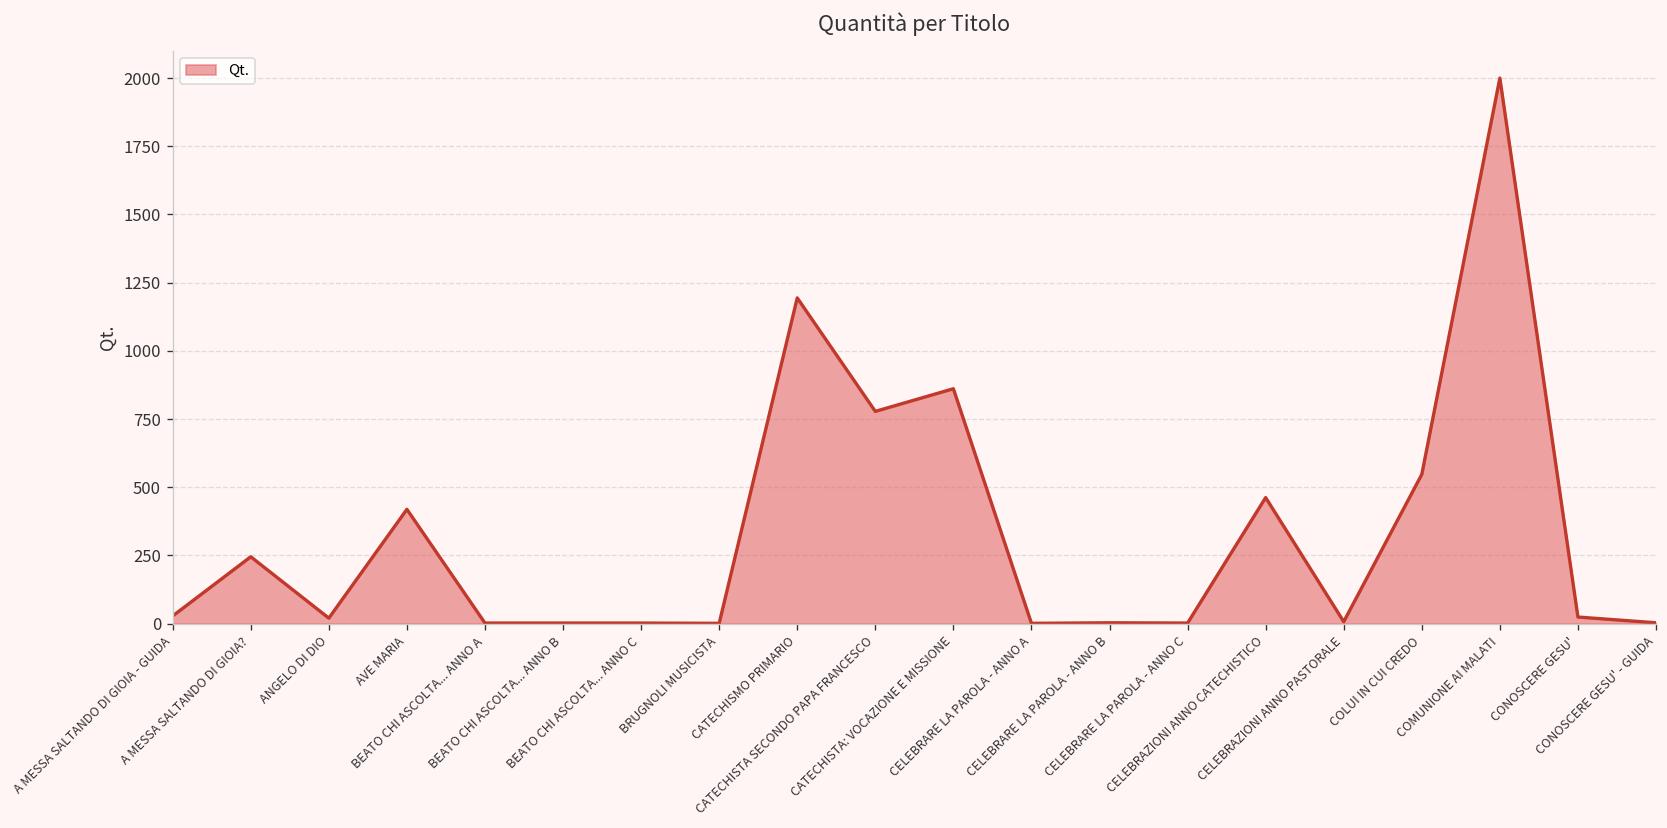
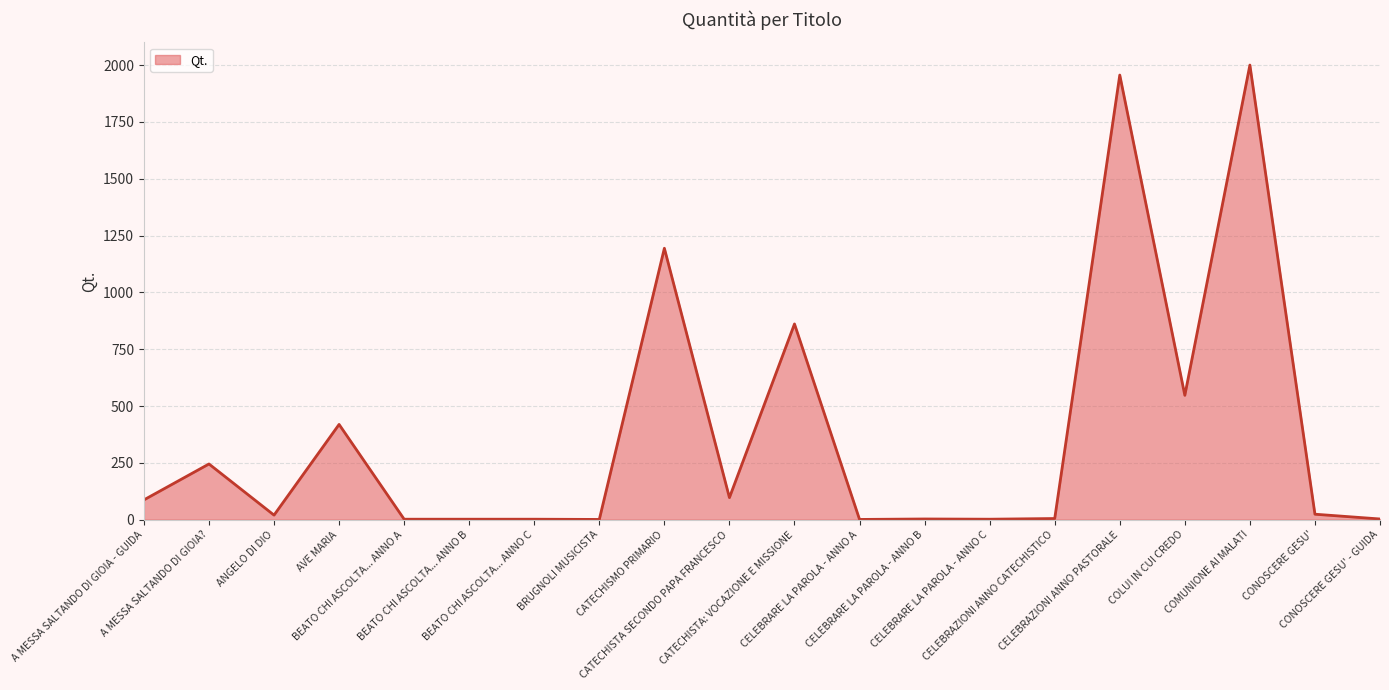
A MESSA SALTANDO DI GIOIA - GUIDA: 30 -> 90
CATECHISTA SECONDO PAPA FRANCESCO: 780 -> 100
CELEBRAZIONI ANNO CATECHISTICO: 460 -> 10
CELEBRAZIONI ANNO PASTORALE: 10 -> 1960
